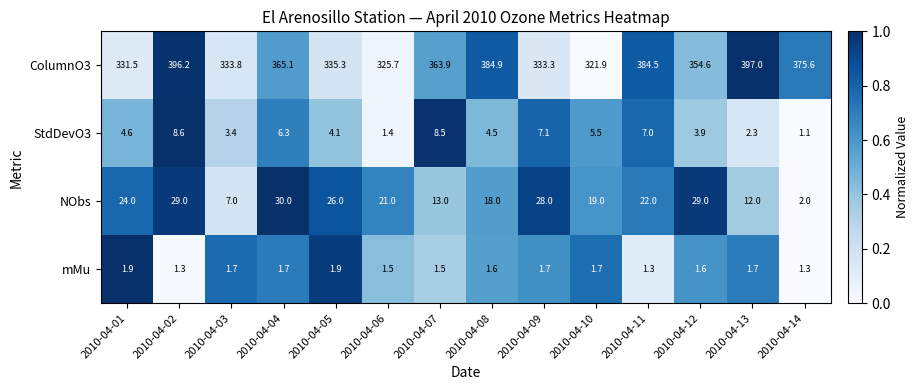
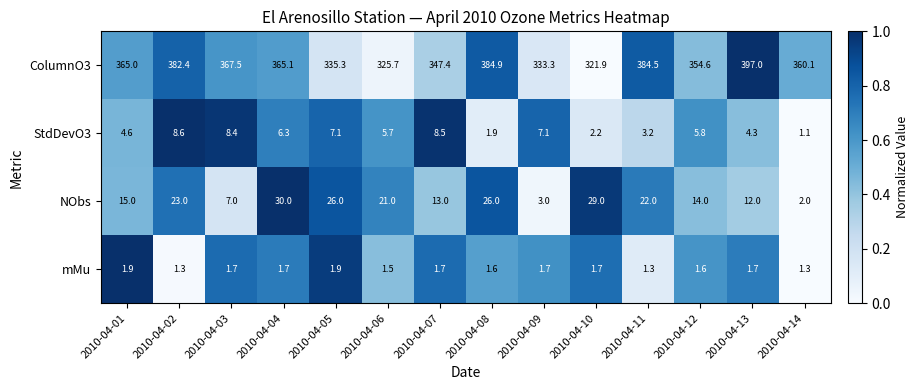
ColumnO3, 2010-04-01: 331.5 -> 365.0
ColumnO3, 2010-04-02: 396.2 -> 382.4
ColumnO3, 2010-04-03: 333.8 -> 367.5
ColumnO3, 2010-04-07: 363.9 -> 347.4
ColumnO3, 2010-04-14: 375.6 -> 360.1
StdDevO3, 2010-04-03: 3.4 -> 8.4
StdDevO3, 2010-04-05: 4.1 -> 7.1
StdDevO3, 2010-04-06: 1.4 -> 5.7
StdDevO3, 2010-04-08: 4.5 -> 1.9
StdDevO3, 2010-04-10: 5.5 -> 2.2
StdDevO3, 2010-04-11: 7.0 -> 3.2
StdDevO3, 2010-04-12: 3.9 -> 5.8
StdDevO3, 2010-04-13: 2.3 -> 4.3
NObs, 2010-04-01: 24.0 -> 15.0
NObs, 2010-04-02: 29.0 -> 23.0
NObs, 2010-04-08: 18.0 -> 26.0
NObs, 2010-04-09: 28.0 -> 3.0
NObs, 2010-04-10: 19.0 -> 29.0
NObs, 2010-04-12: 29.0 -> 14.0
mMu, 2010-04-07: 1.5 -> 1.7
